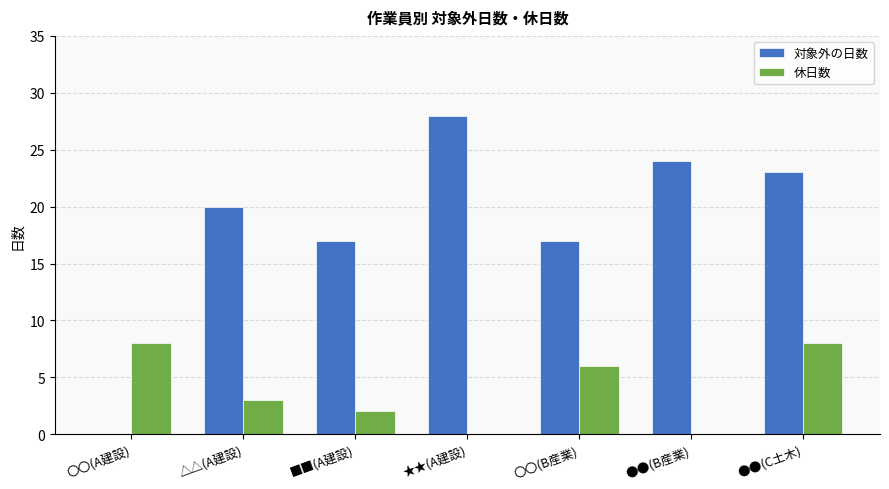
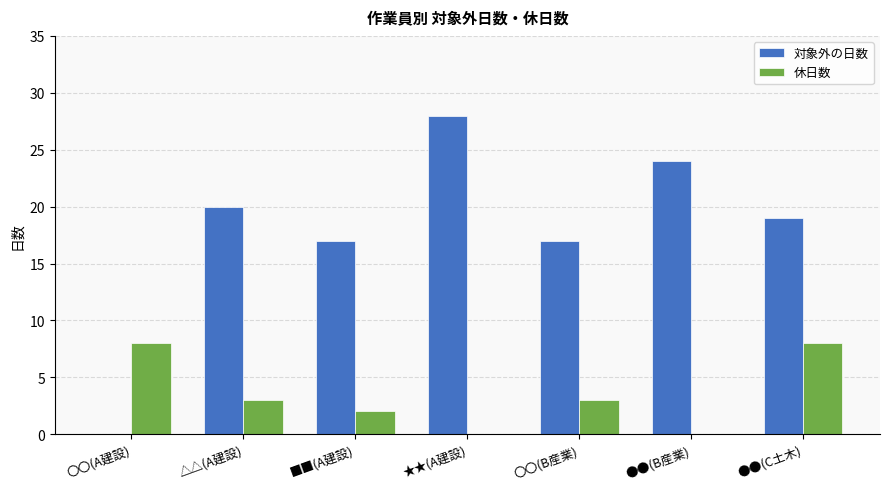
休日数, 〇〇(B産業): 6 -> 3
対象外の日数, ●●(C土木): 23 -> 19
